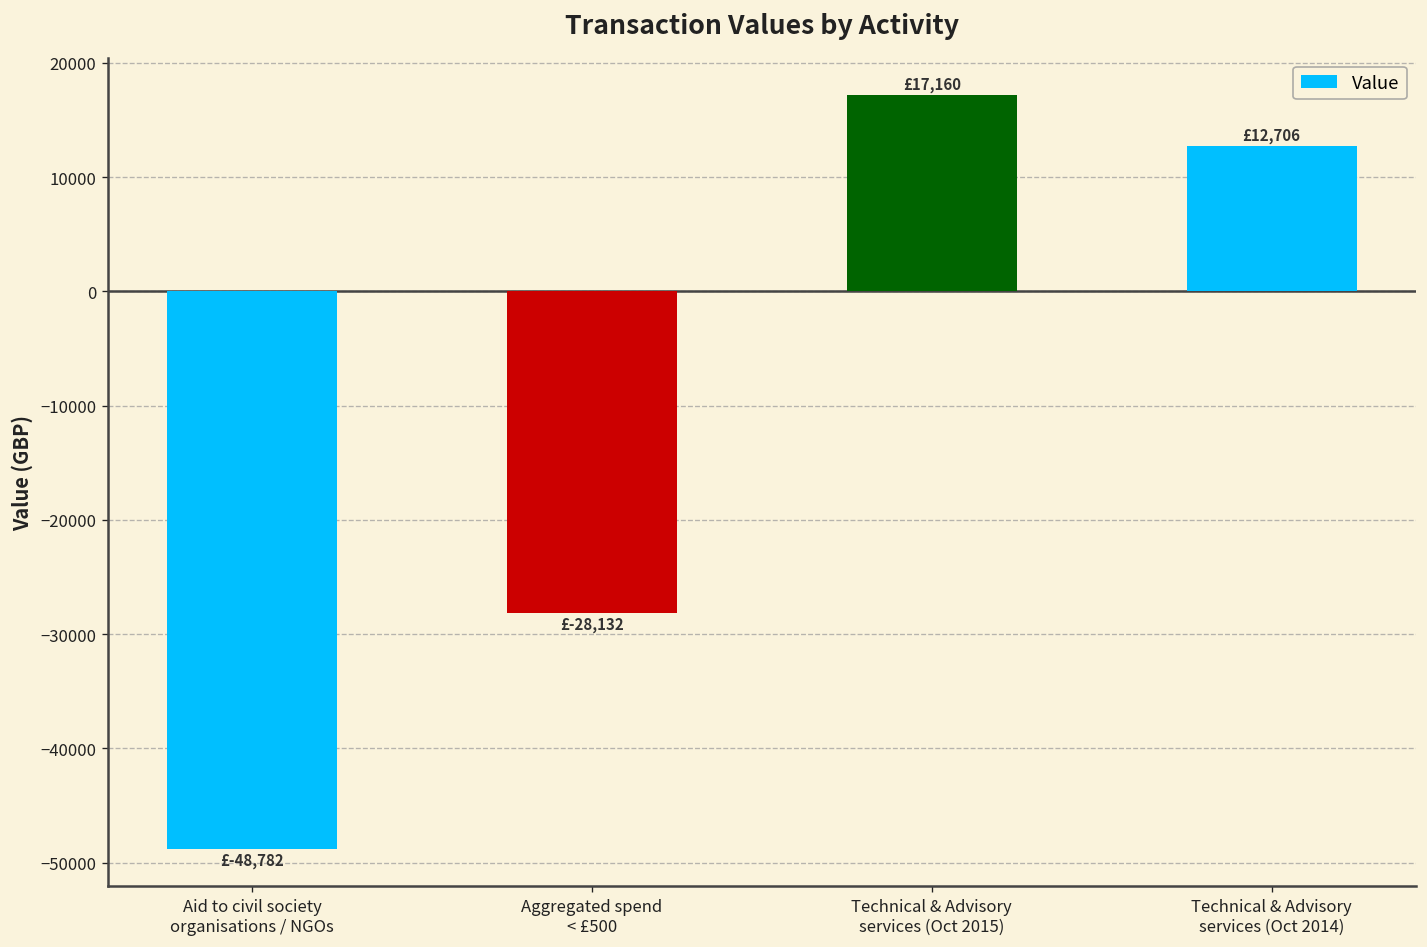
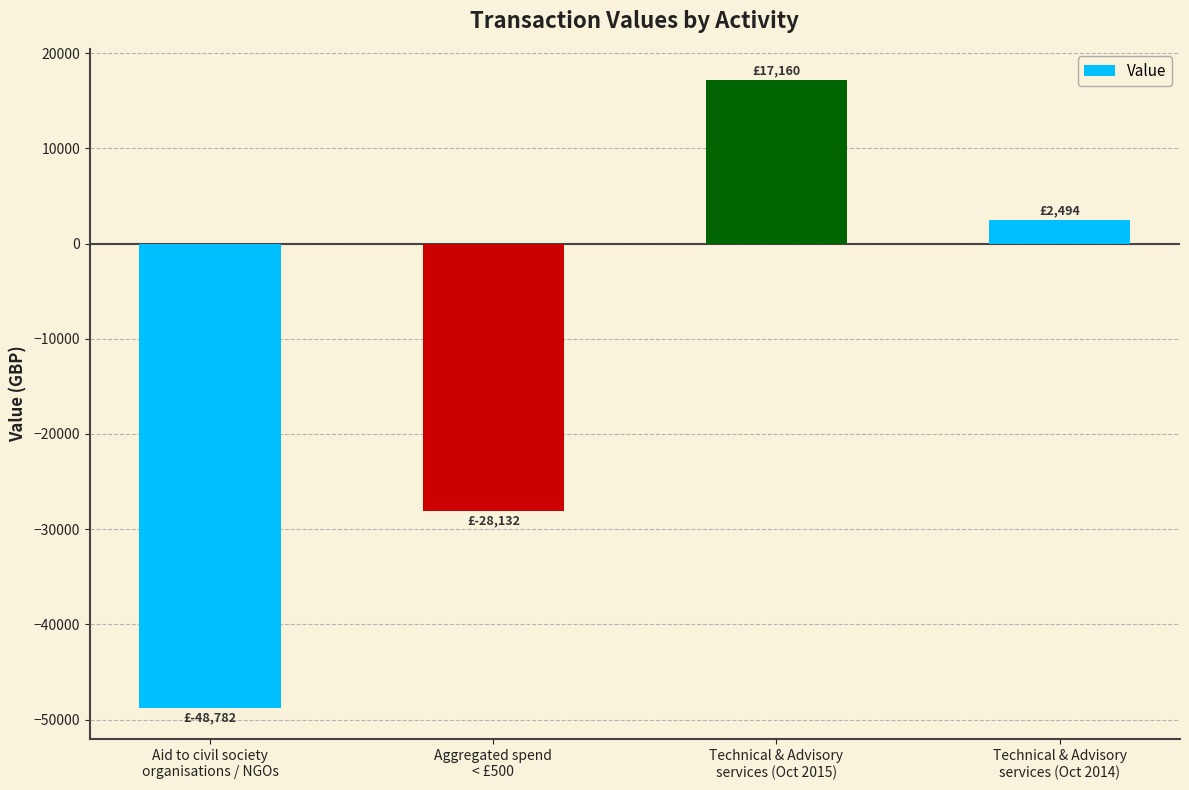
Technical & Advisory services (Oct 2014): £12,706 -> £2,494
